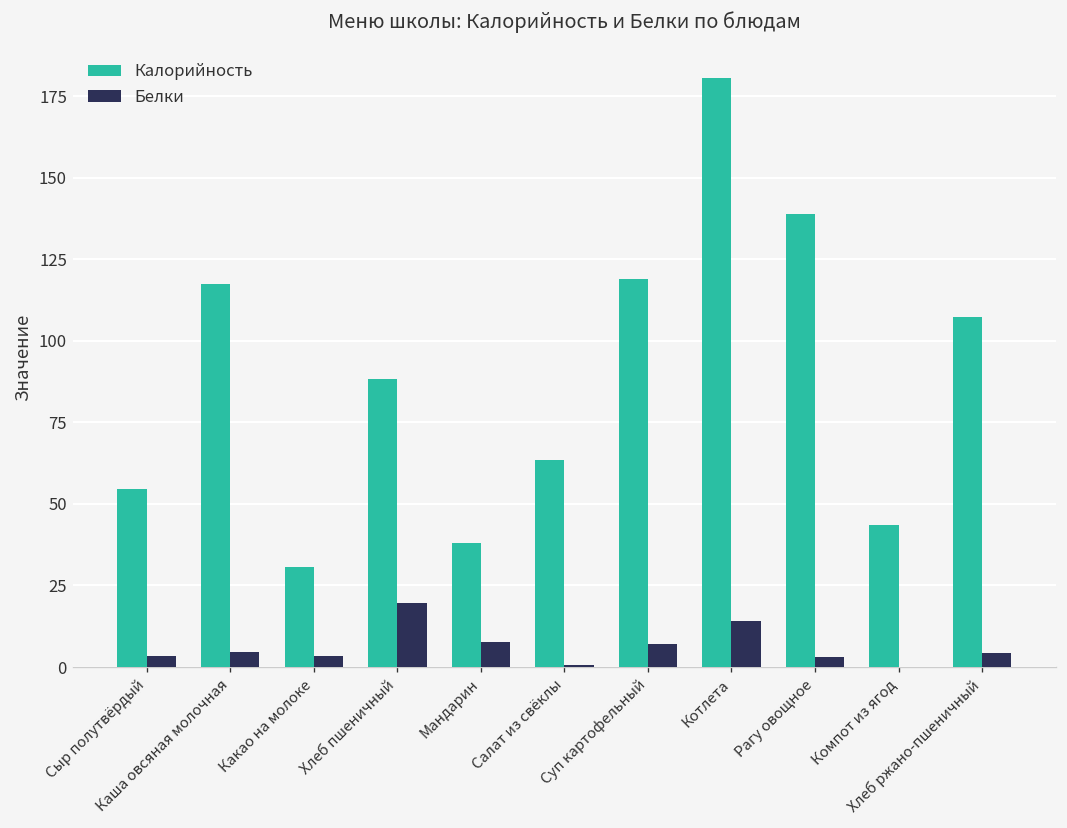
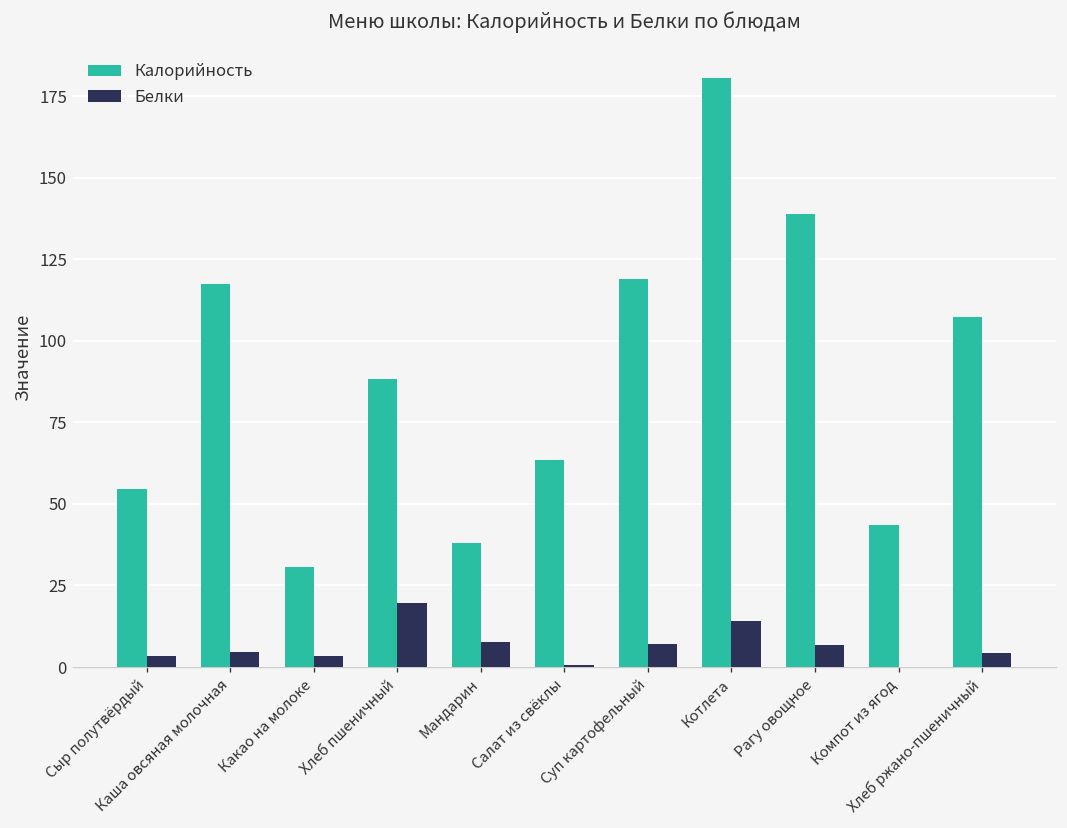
Белки, Рагу овощное: 3 -> 7
